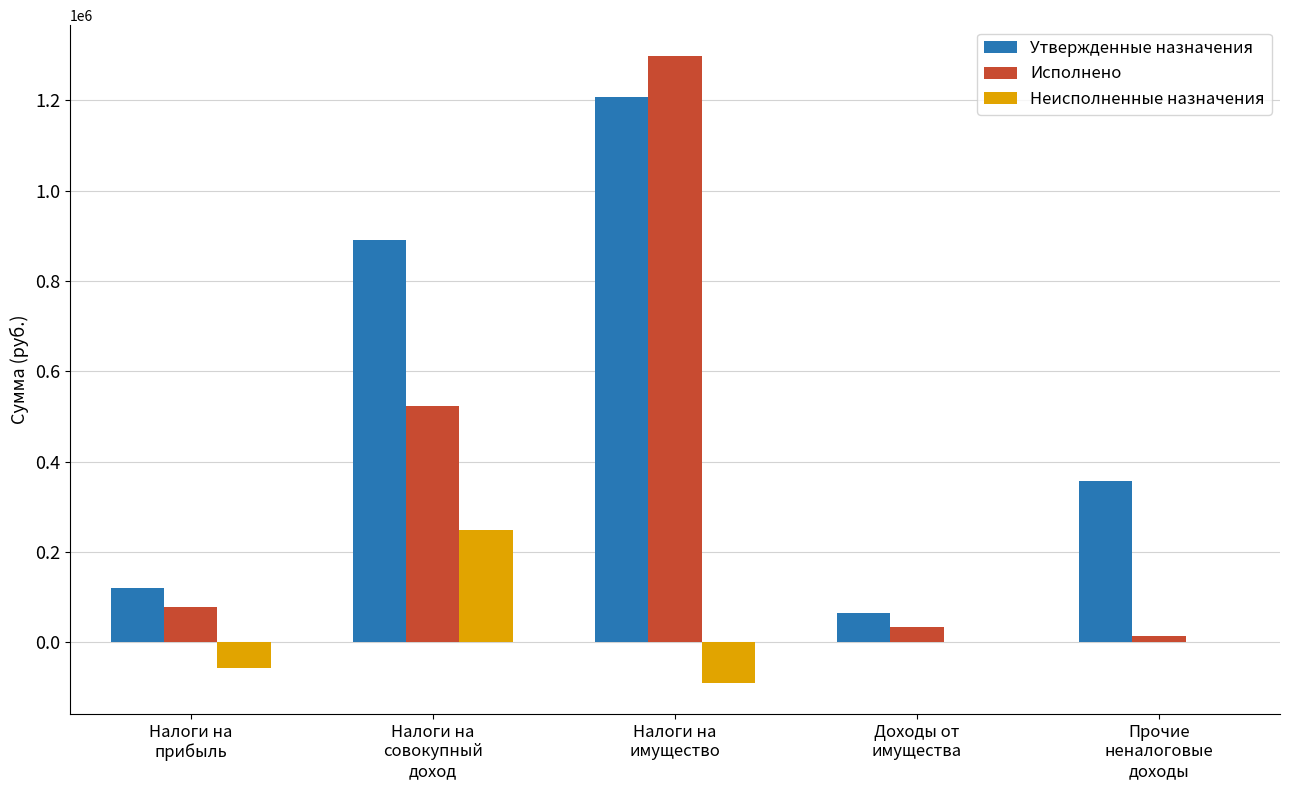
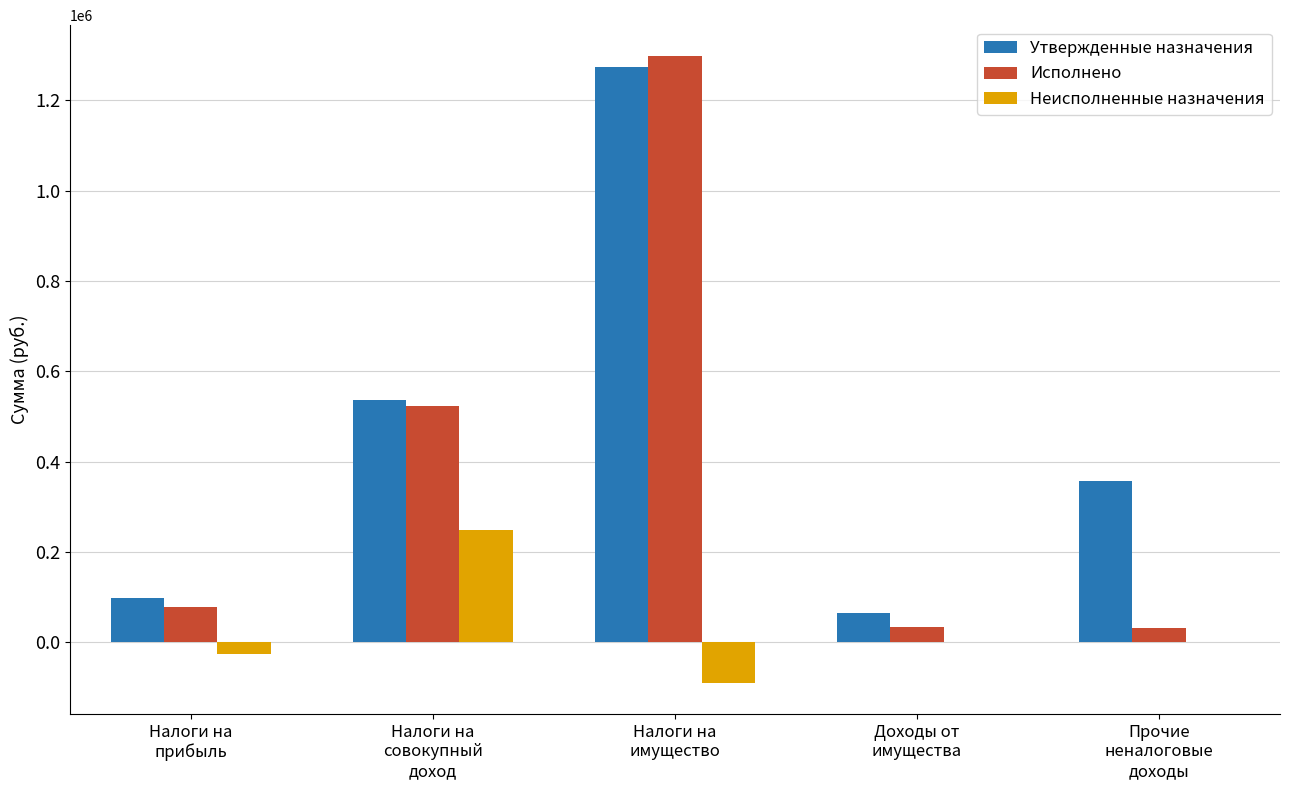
Утвержденные назначения, Налоги на прибыль: 120000 -> 100000
Неисполненные назначения, Налоги на прибыль: -60000 -> -30000
Утвержденные назначения, Налоги на совокупный доход: 890000 -> 540000
Утвержденные назначения, Налоги на имущество: 1210000 -> 1270000
Исполнено, Прочие неналоговые доходы: 10000 -> 30000
